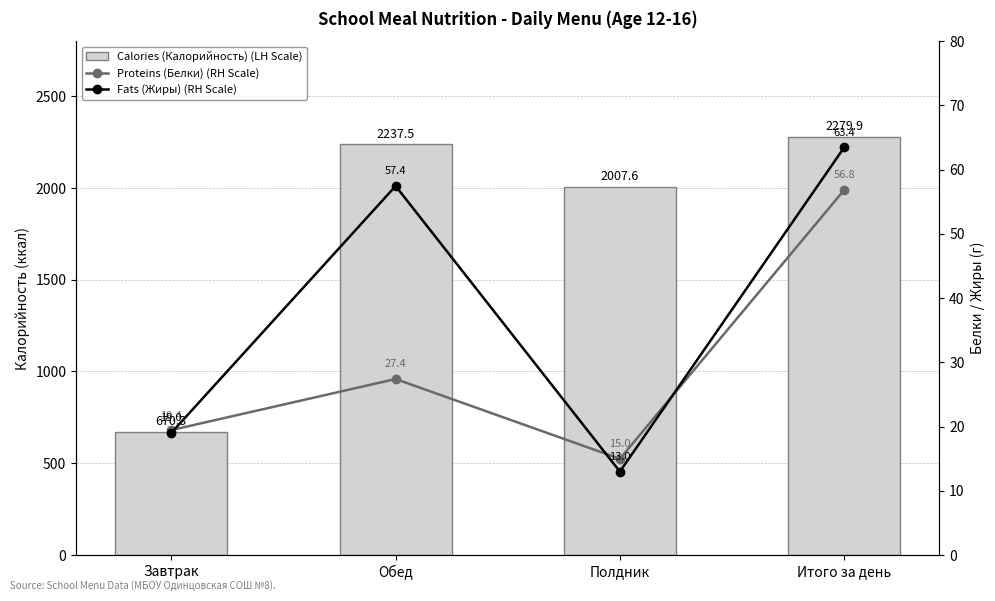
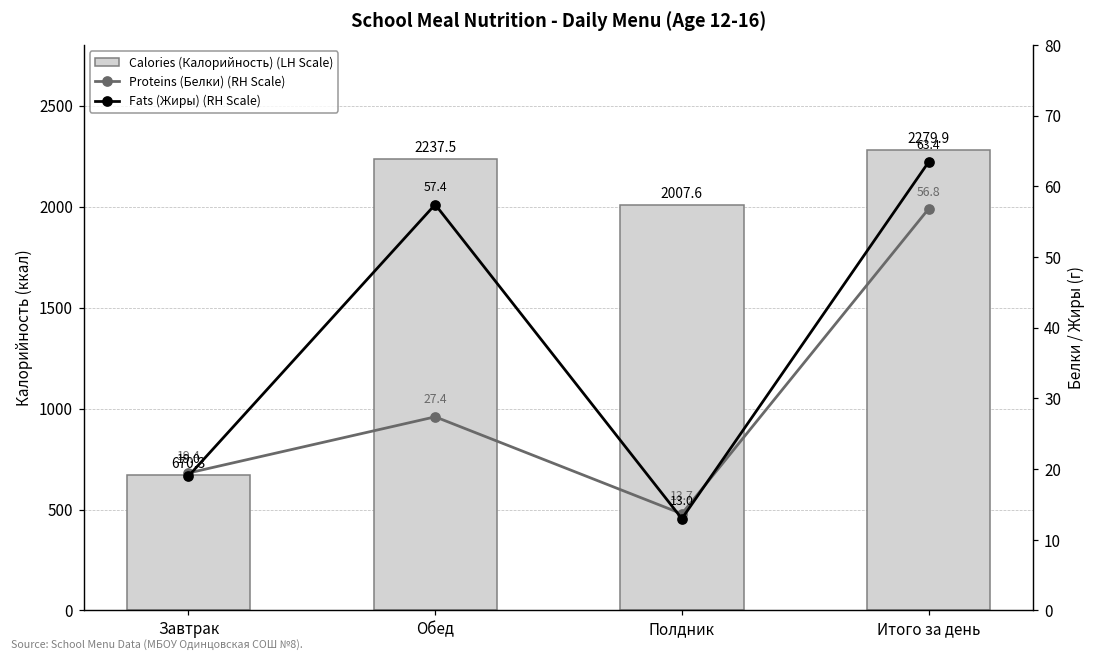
Proteins (Белки) (RH Scale), Полдник: 15.0 -> 13.7
